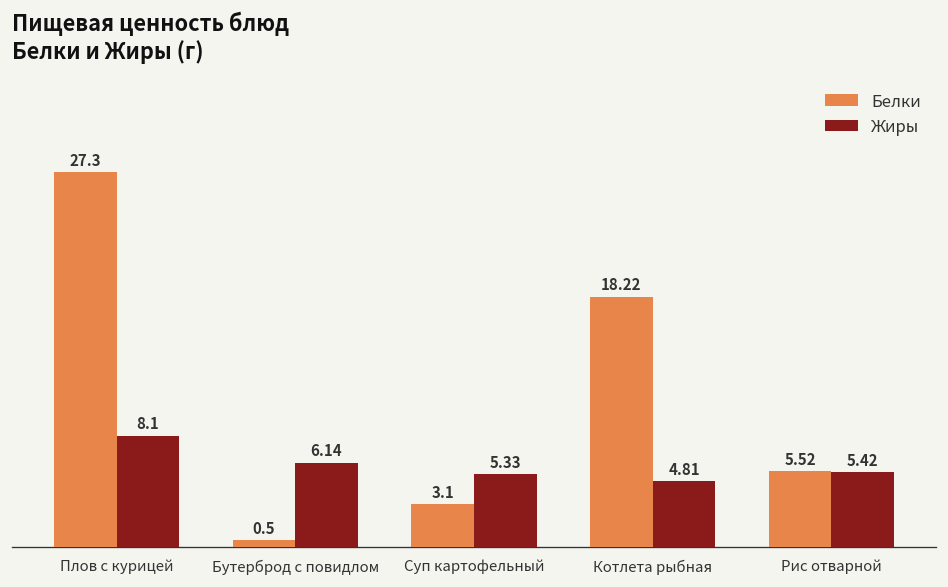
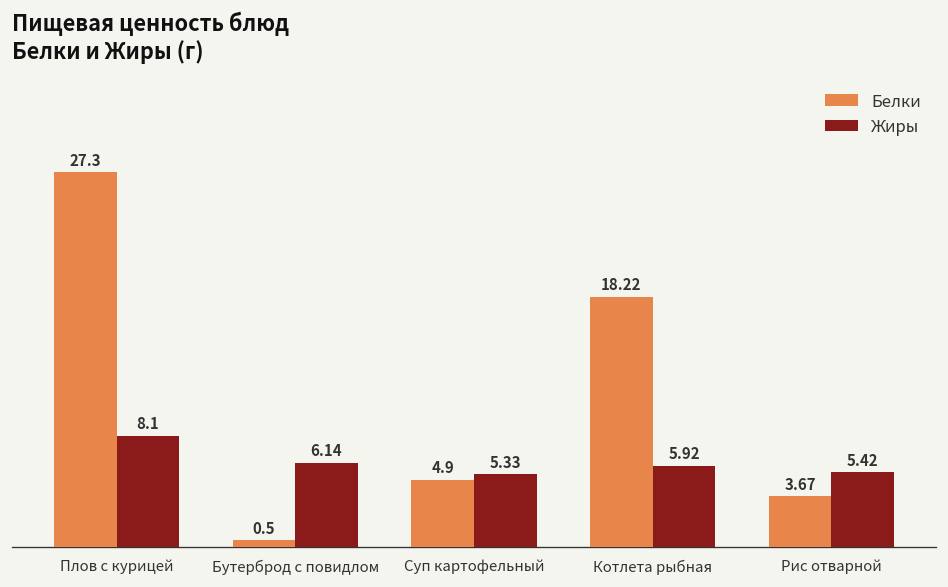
Белки, Суп картофельный: 3.1 -> 4.9
Жиры, Котлета рыбная: 4.81 -> 5.92
Белки, Рис отварной: 5.52 -> 3.67
